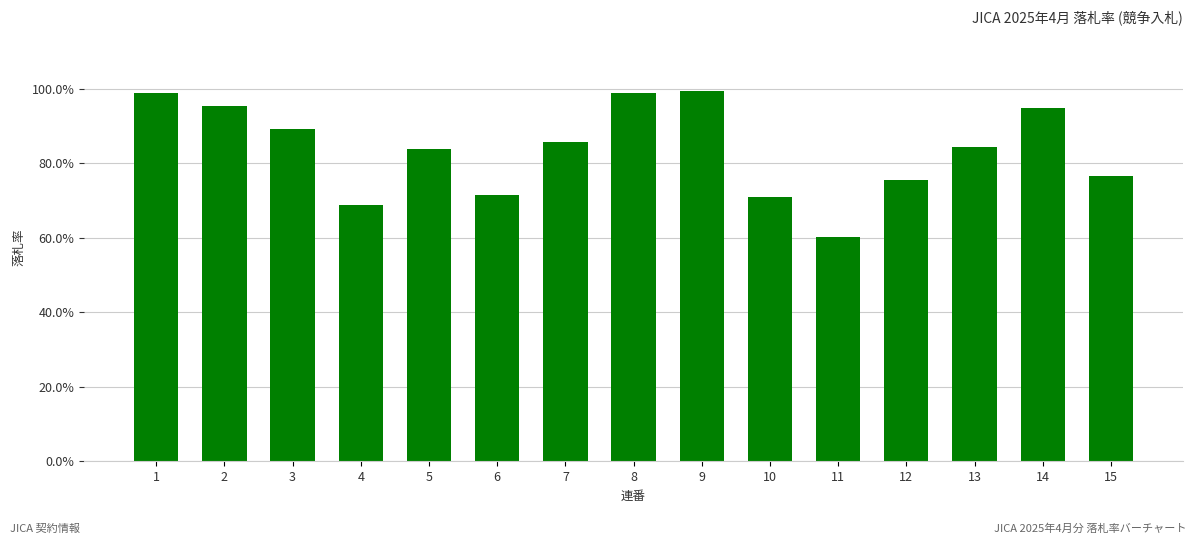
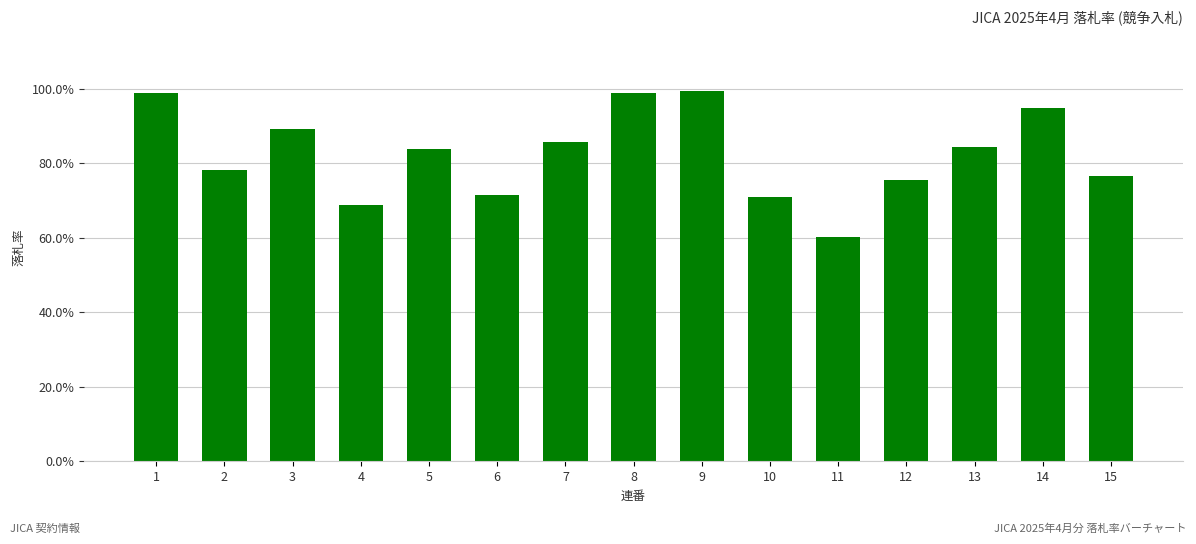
2: 96% -> 78%
